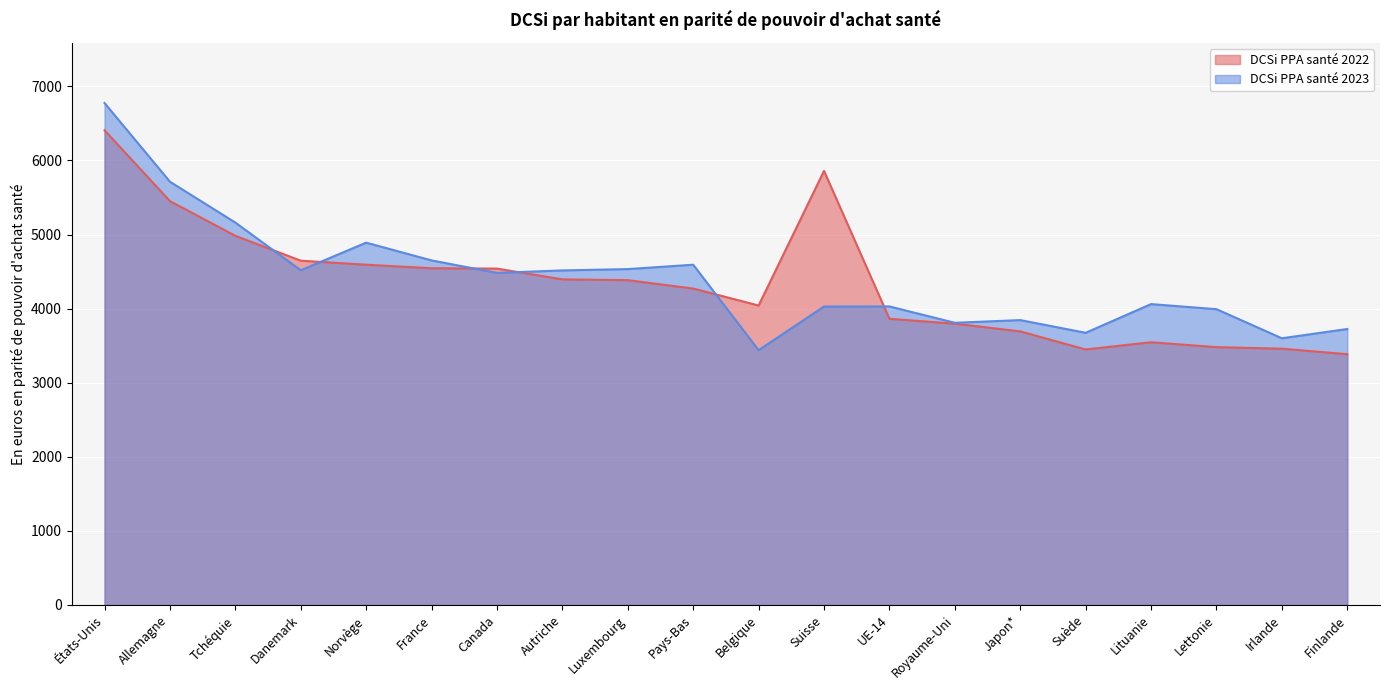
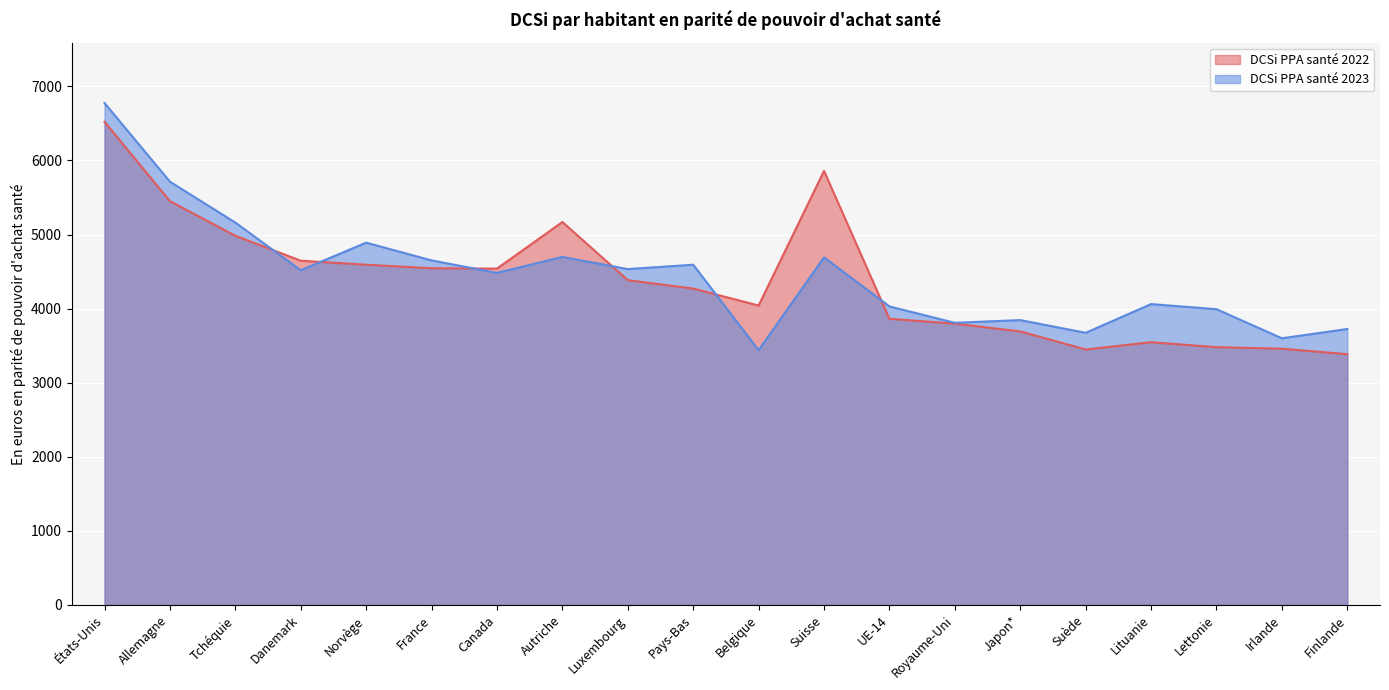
DCSi PPA santé 2022, États-Unis: 6400 -> 6500
DCSi PPA santé 2022, Autriche: 4400 -> 5200
DCSi PPA santé 2023, Autriche: 4500 -> 4700
DCSi PPA santé 2023, Suisse: 4000 -> 4700
